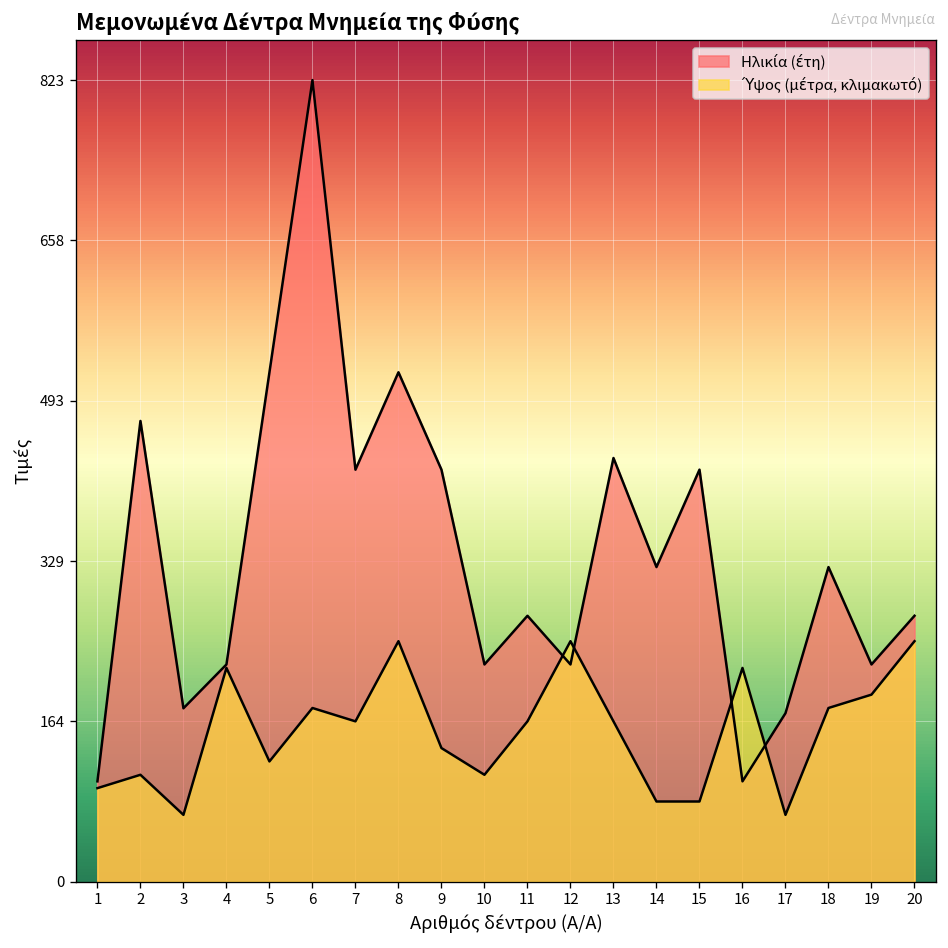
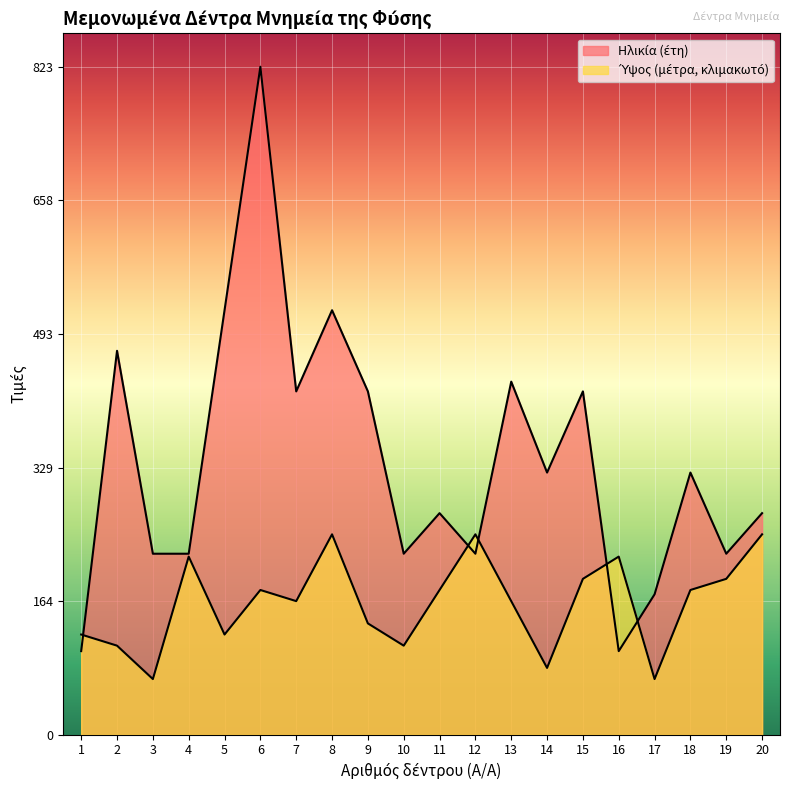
Ύψος (μέτρα, κλιμακωτό), 1: 100 -> 120
Ηλικία (έτη), 3: 180 -> 220
Ύψος (μέτρα, κλιμακωτό), 11: 160 -> 180
Ύψος (μέτρα, κλιμακωτό), 15: 80 -> 190
